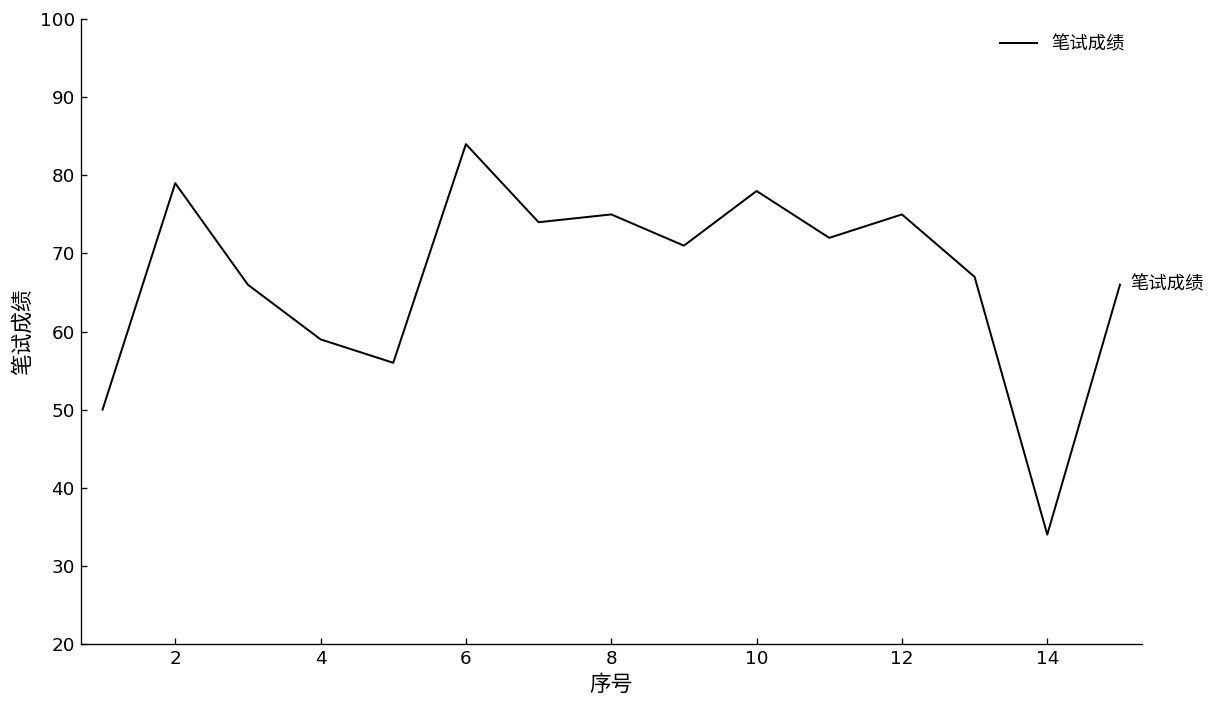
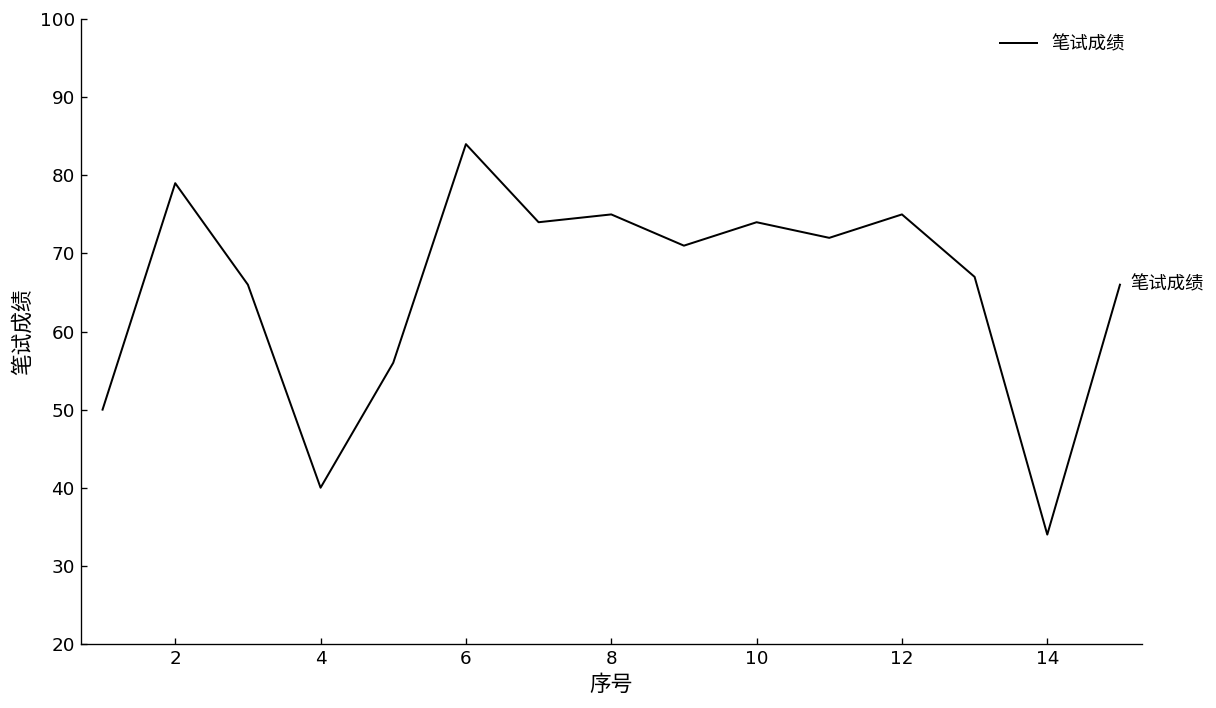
4: 59 -> 40
10: 78 -> 74
